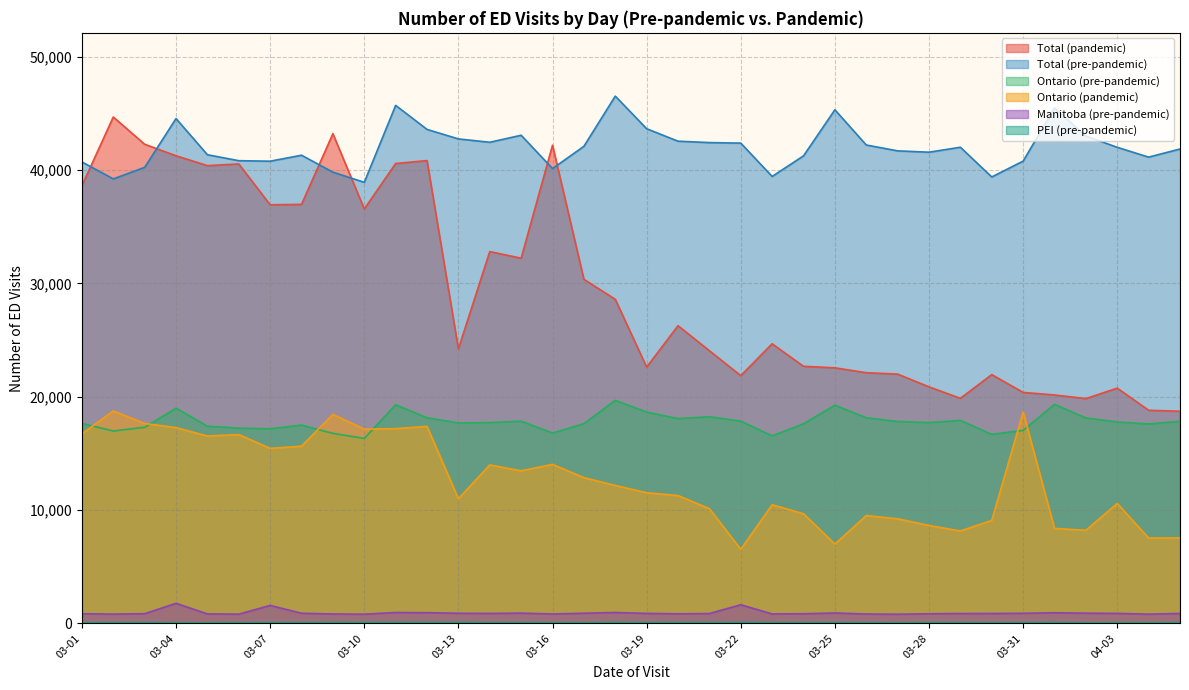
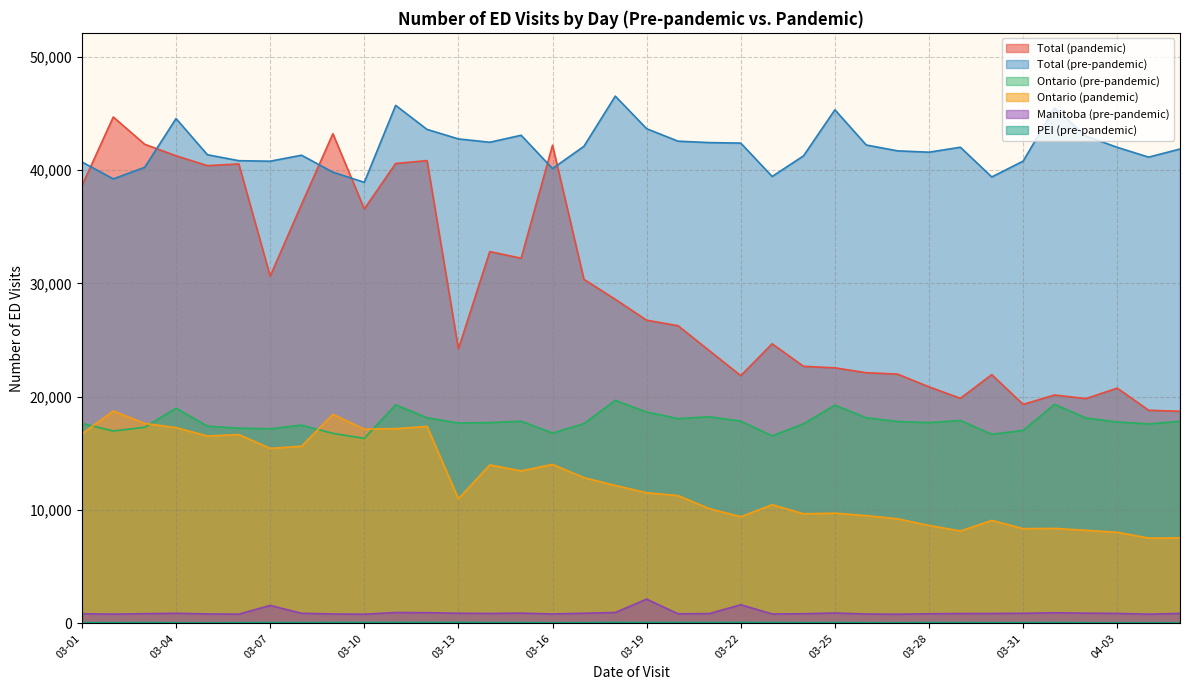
Manitoba (pre-pandemic), 03-04: 1,800 -> 900
Total (pandemic), 03-07: 36,900 -> 30,600
Total (pandemic), 03-19: 22,600 -> 26,800
Manitoba (pre-pandemic), 03-19: 900 -> 2,100
Ontario (pandemic), 03-22: 6,500 -> 9,400
Ontario (pandemic), 03-25: 7,000 -> 9,700
Total (pandemic), 03-31: 20,400 -> 19,300
Ontario (pandemic), 03-31: 18,700 -> 8,400
Ontario (pandemic), 04-03: 10,600 -> 8,000
